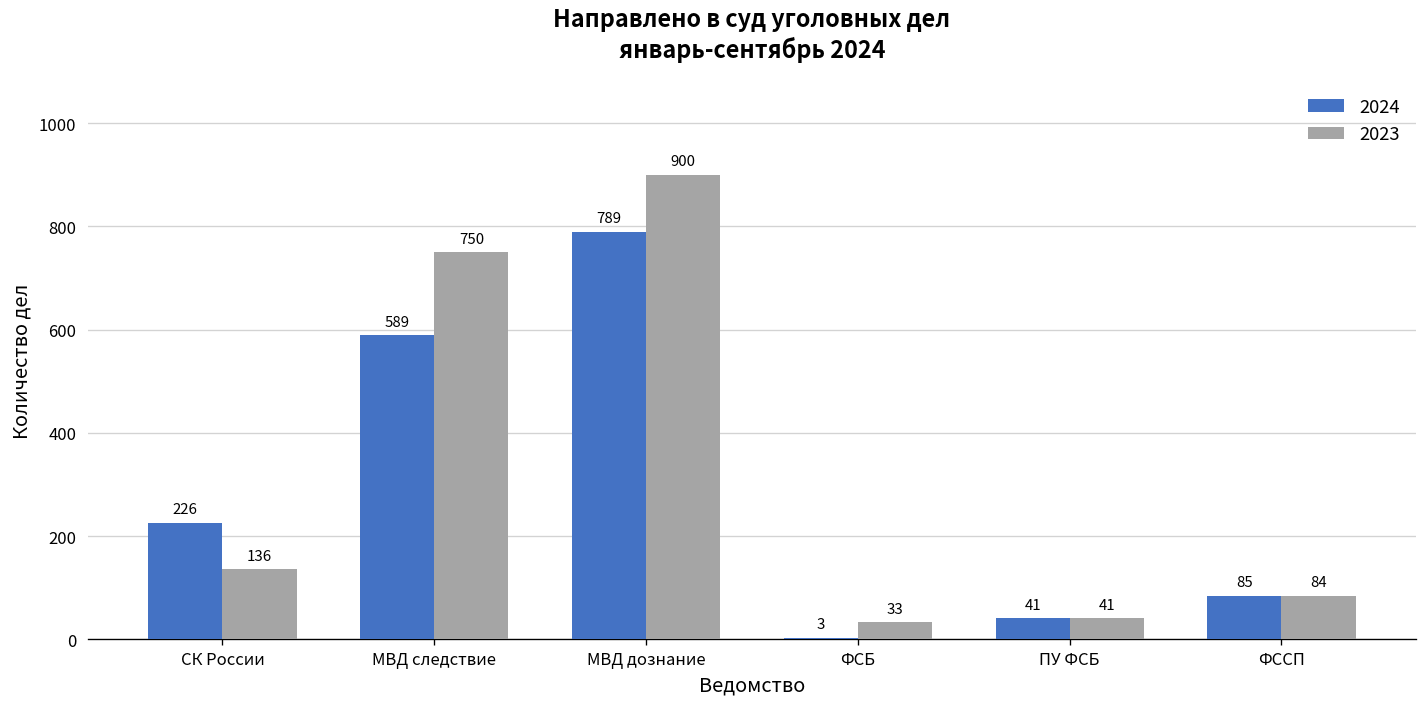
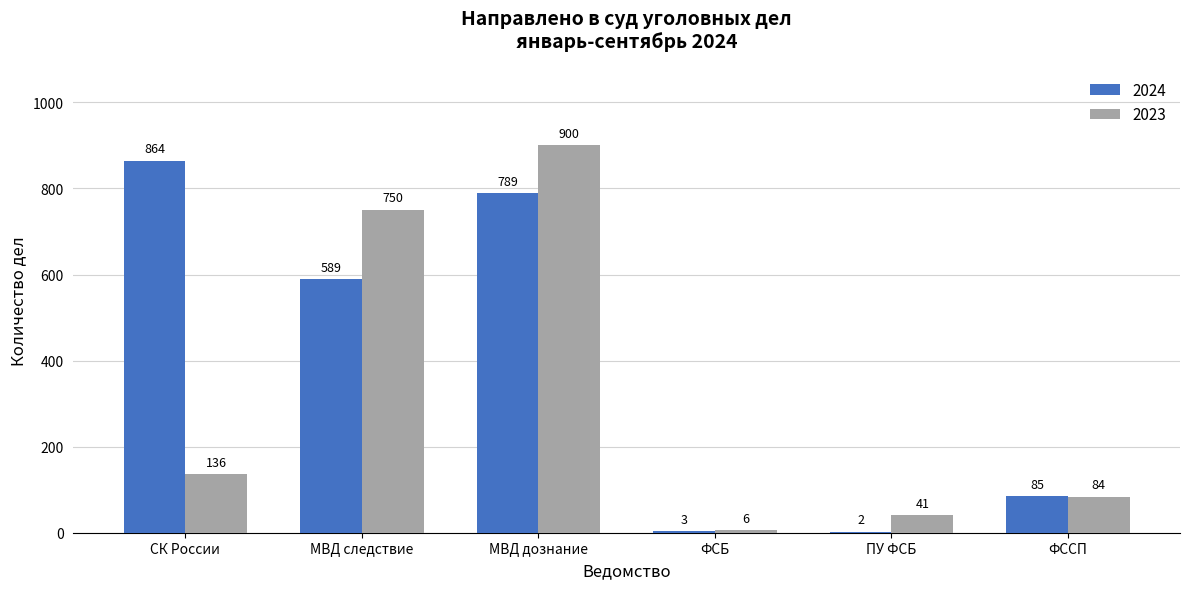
2024, СК России: 226 -> 864
2023, ФСБ: 33 -> 6
2024, ПУ ФСБ: 41 -> 2
